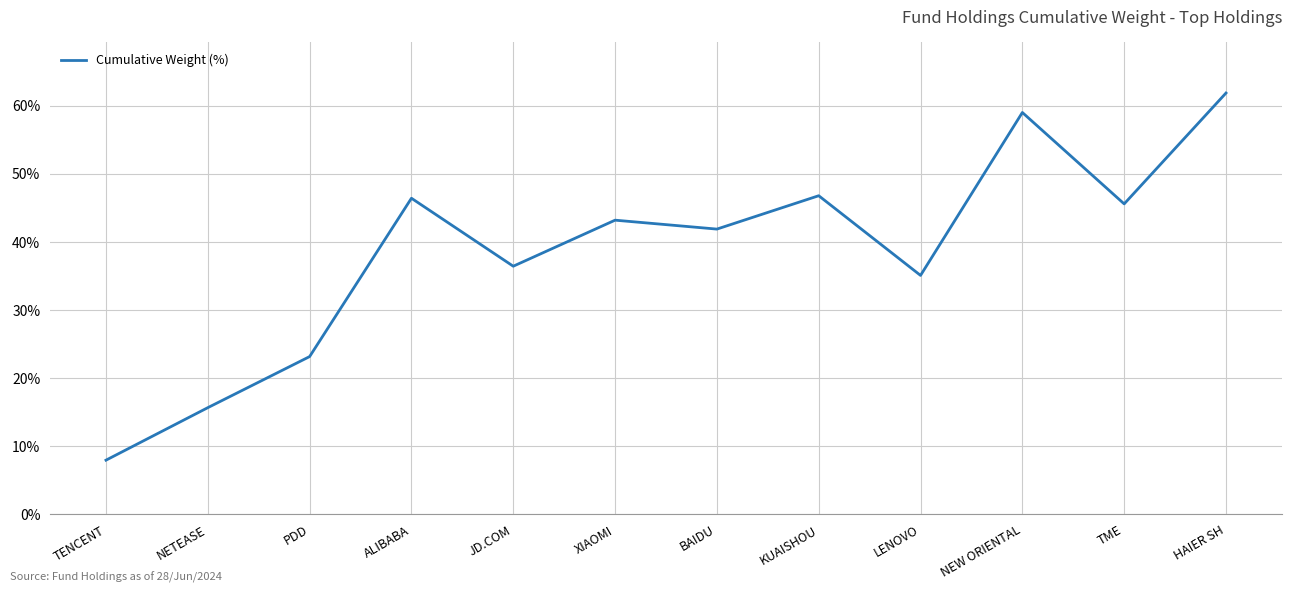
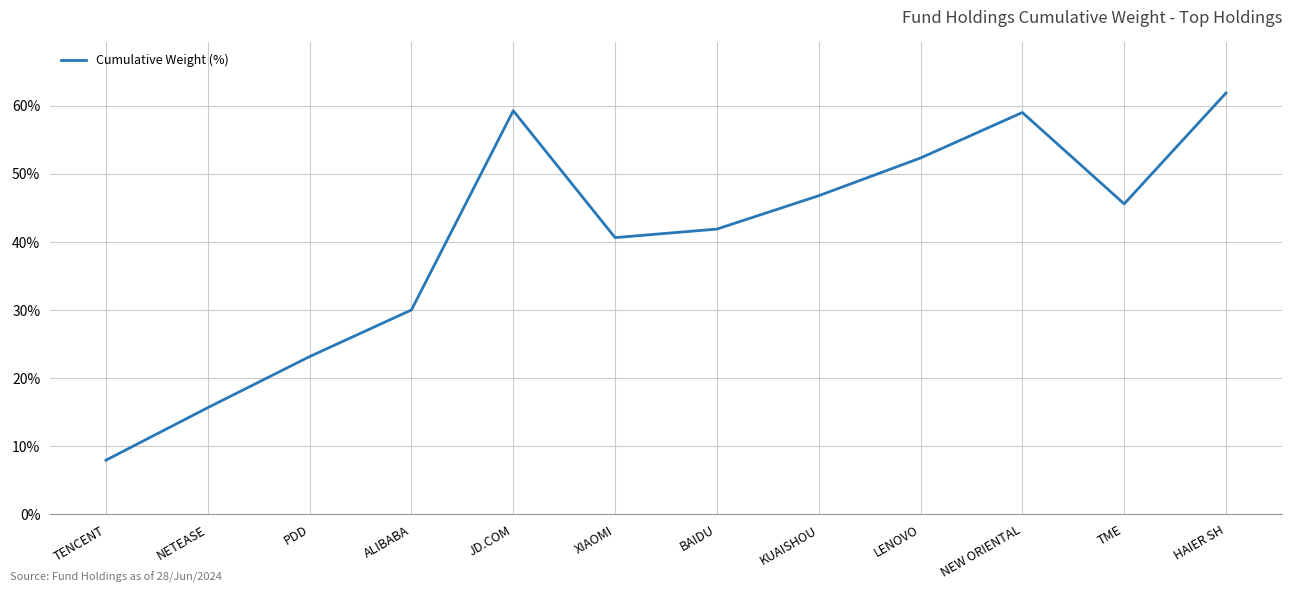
ALIBABA: 46% -> 30%
JD.COM: 36% -> 59%
XIAOMI: 43% -> 41%
LENOVO: 35% -> 52%
